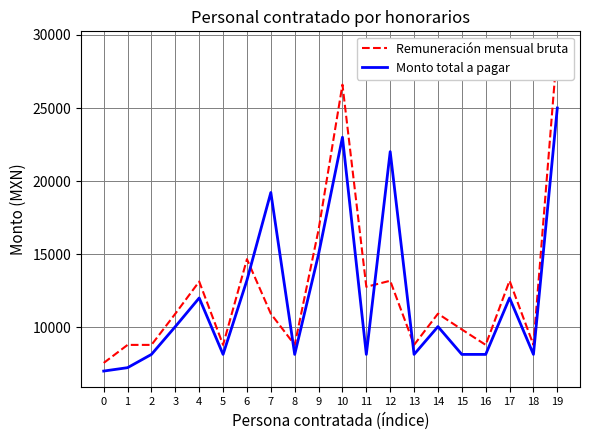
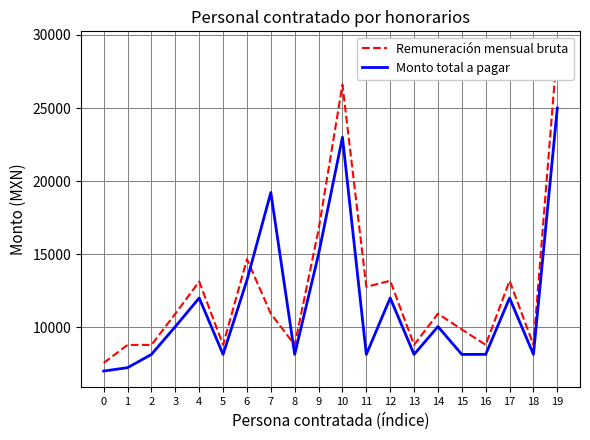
Monto total a pagar, 12: 22000 -> 12000
